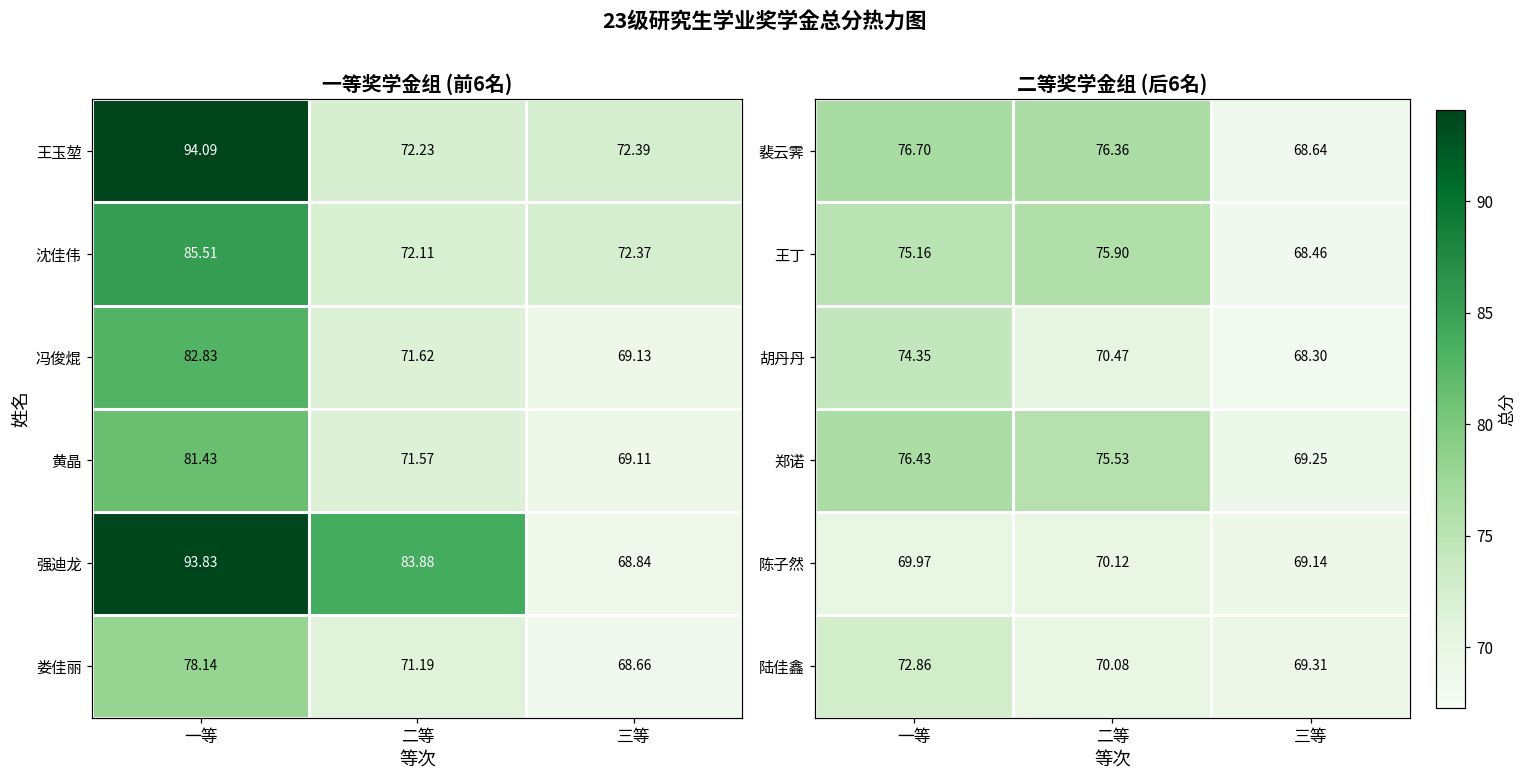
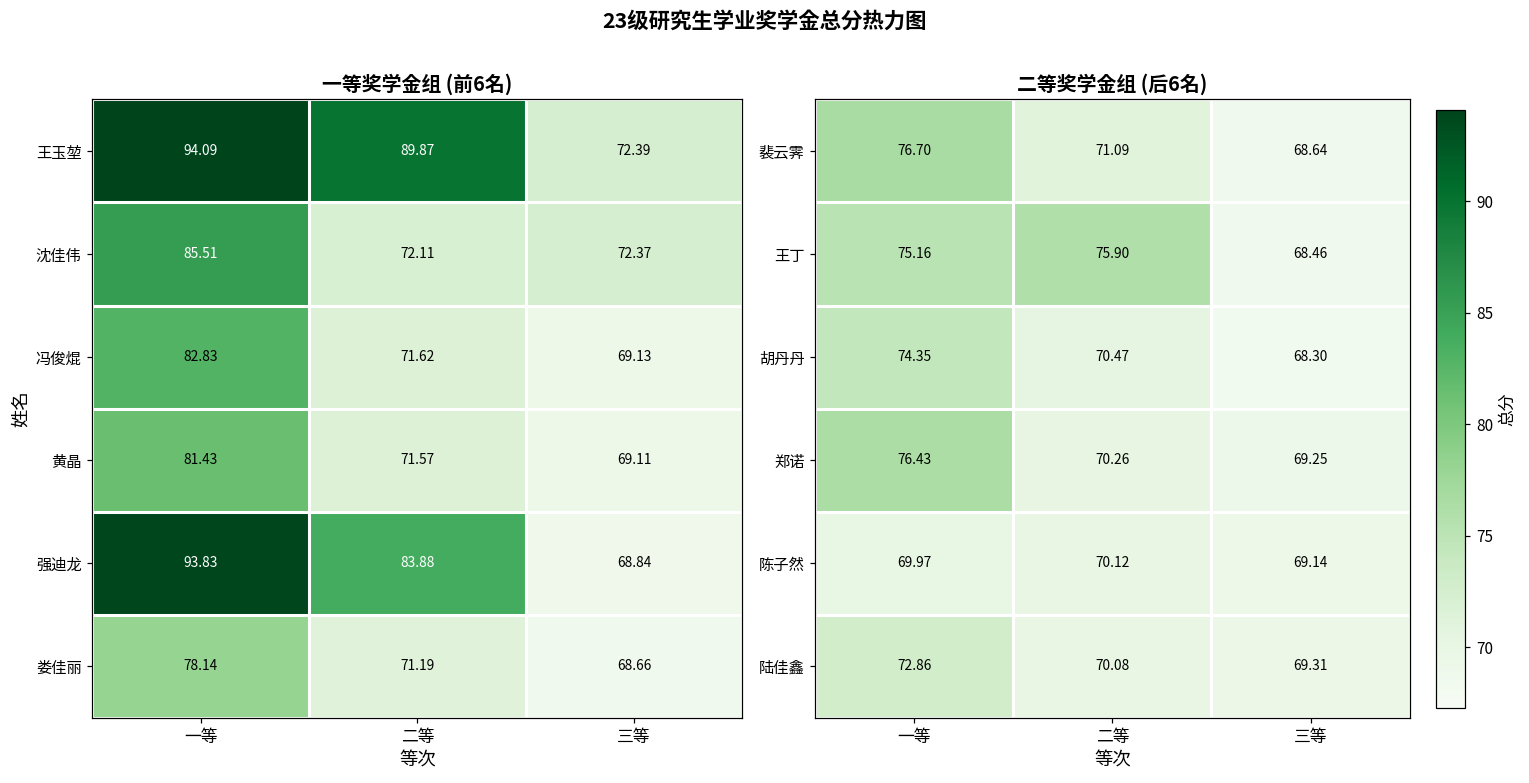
一等奖学金组 (前6名), 王玉堃, 二等: 72.23 -> 89.87
二等奖学金组 (后6名), 裴云霁, 二等: 76.36 -> 71.09
二等奖学金组 (后6名), 郑诺, 二等: 75.53 -> 70.26
